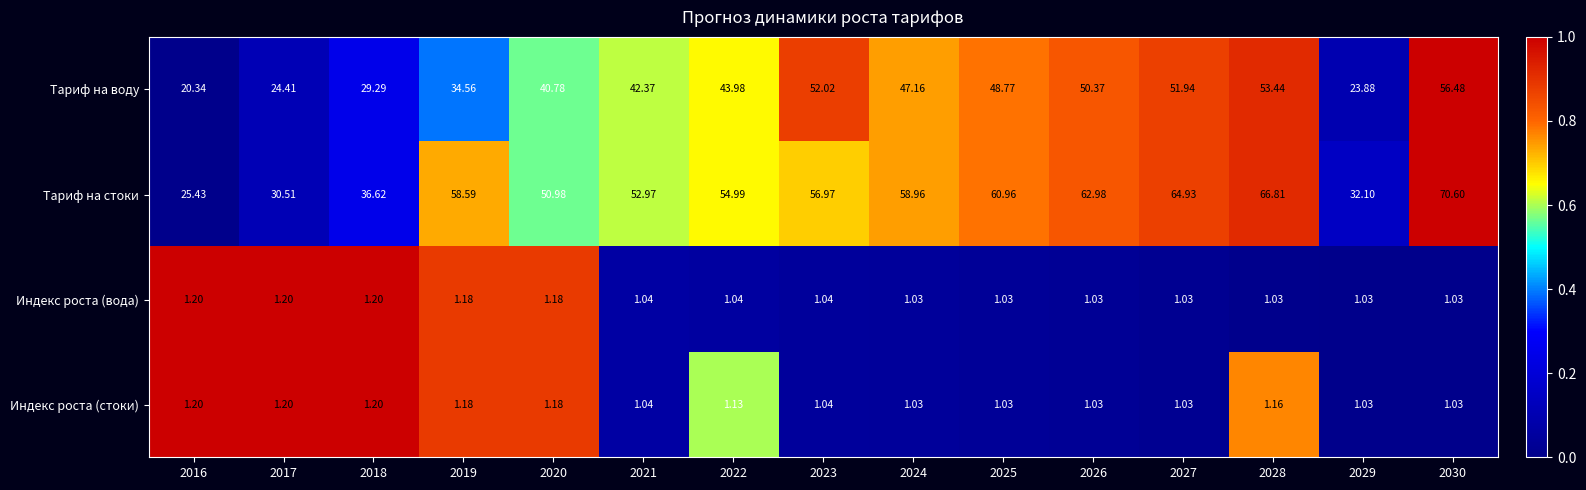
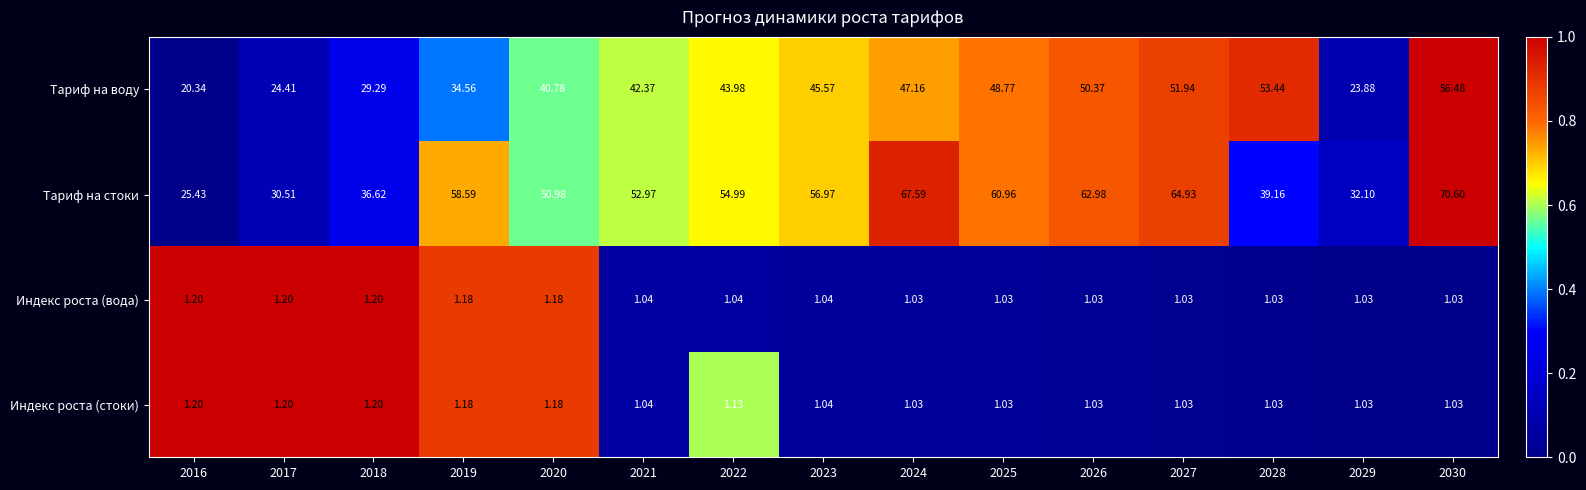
Тариф на воду, 2023: 52.02 -> 45.57
Тариф на стоки, 2024: 58.96 -> 67.59
Тариф на стоки, 2028: 66.81 -> 39.16
Индекс роста (стоки), 2028: 1.16 -> 1.03
